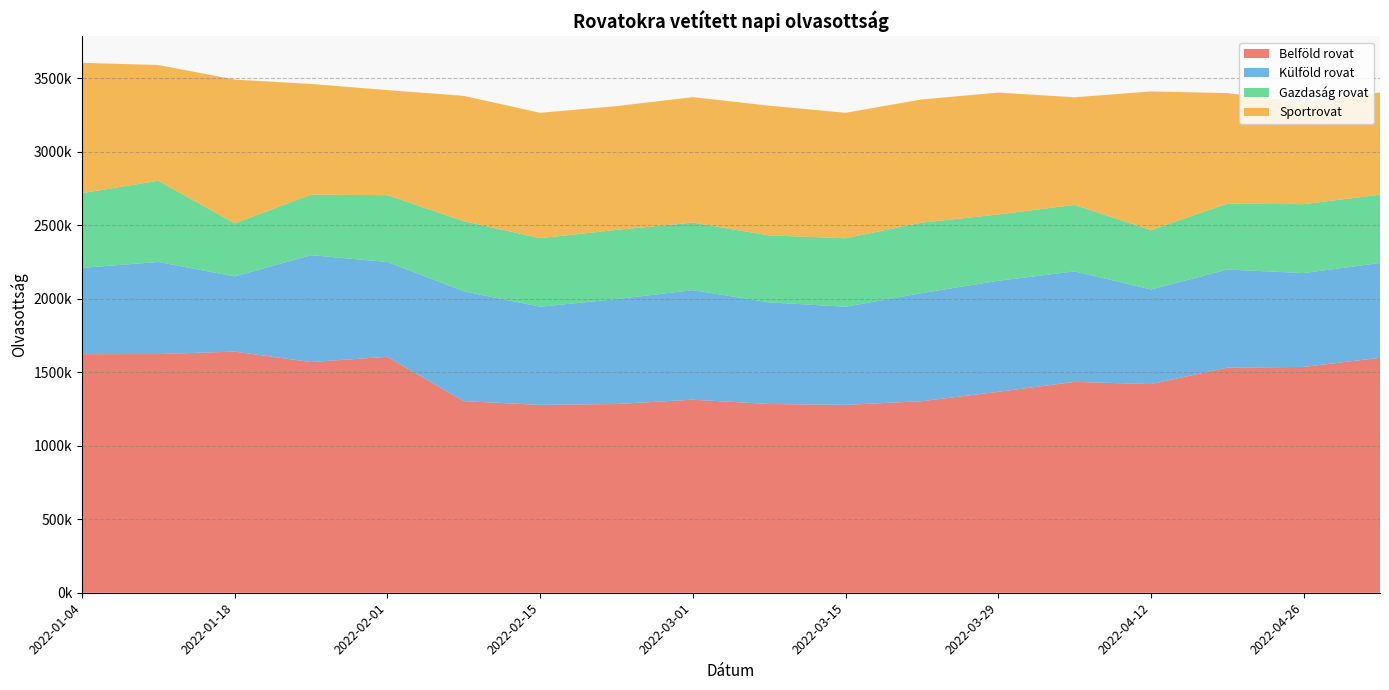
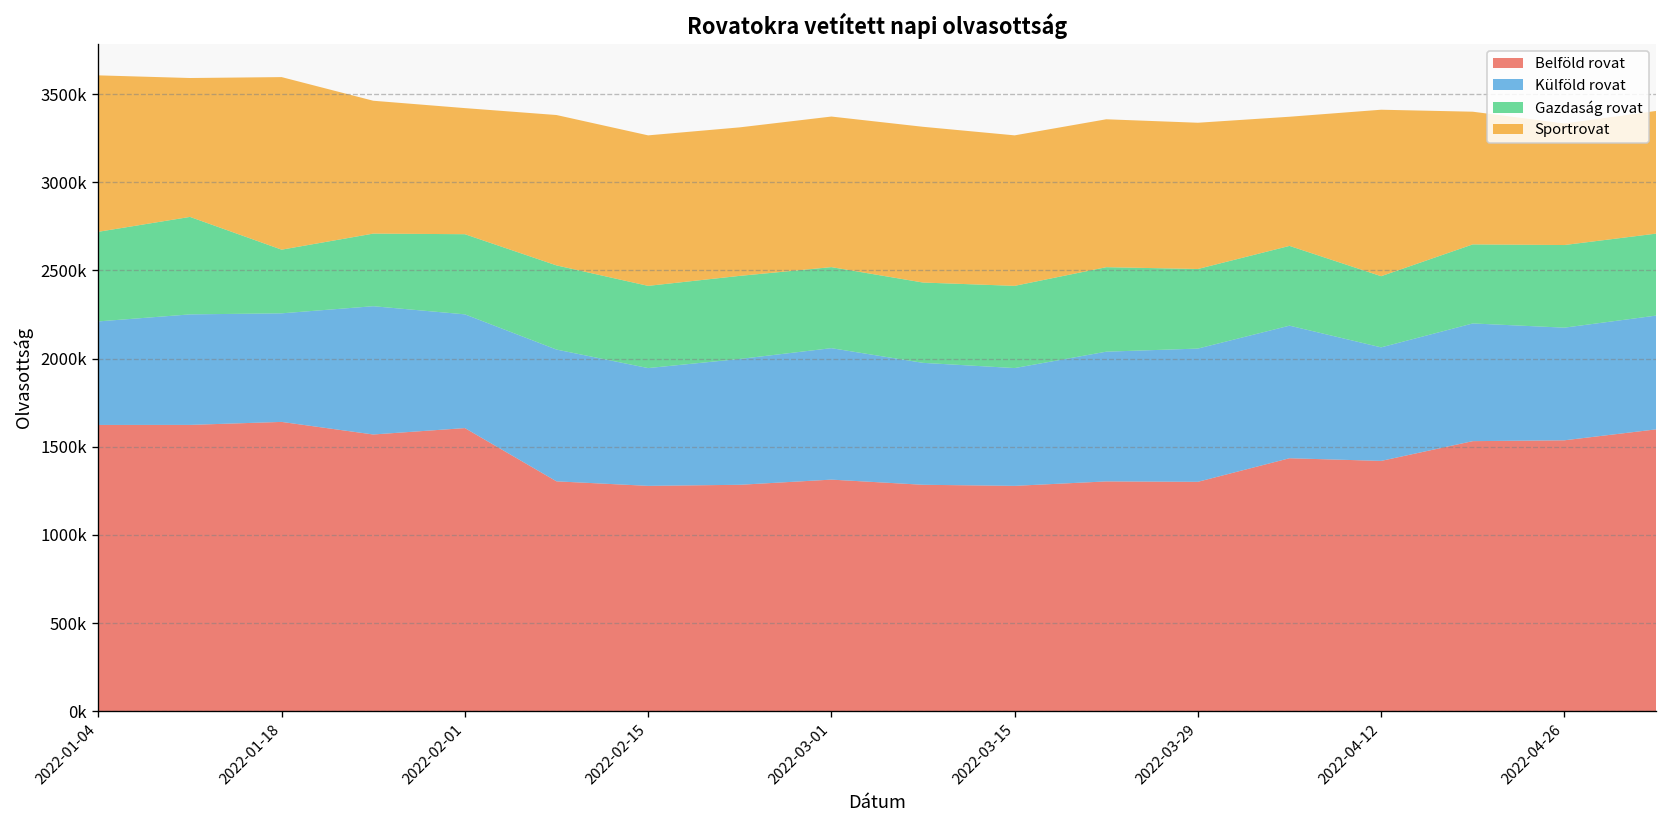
Külföld rovat, 2022-01-18: 510000 -> 620000
Belföld rovat, 2022-03-29: 1370000 -> 1300000
